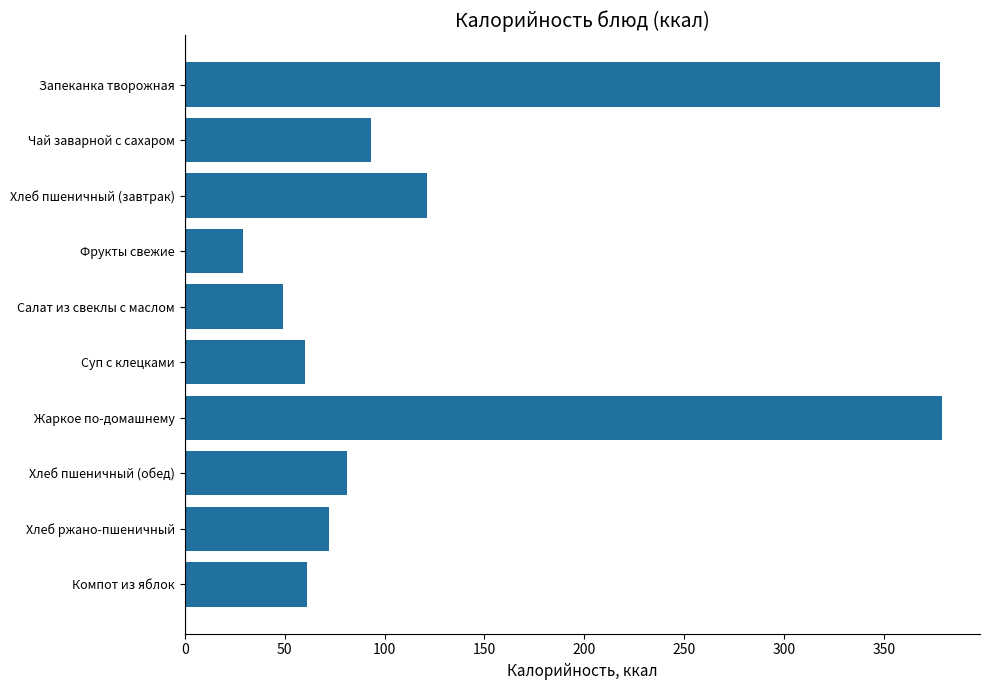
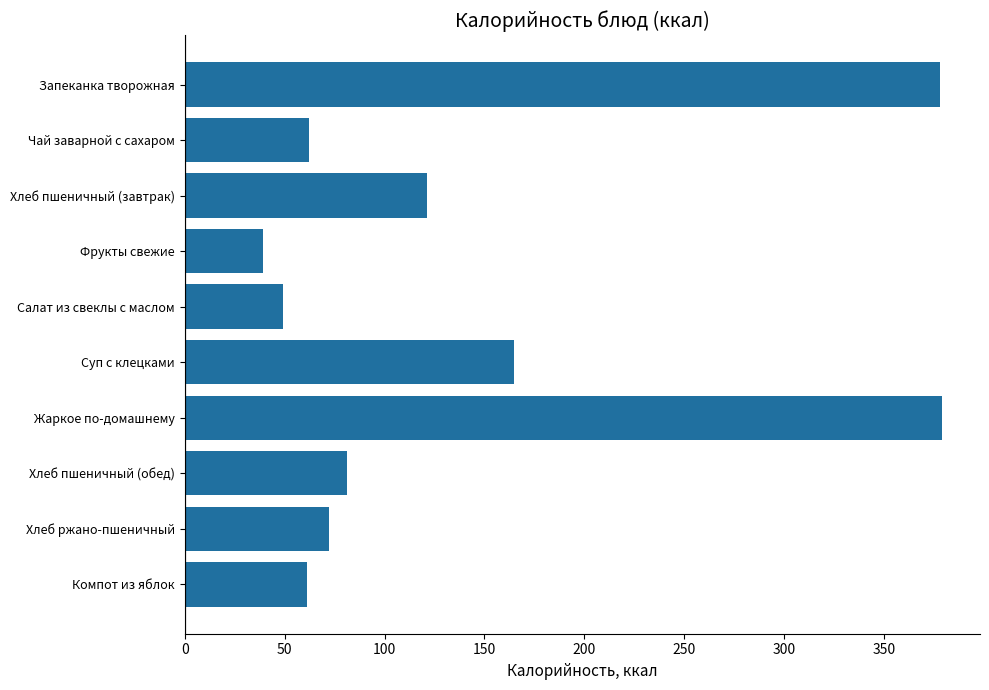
Чай заварной с сахаром: 93 -> 62
Фрукты свежие: 29 -> 39
Суп с клецками: 60 -> 165
